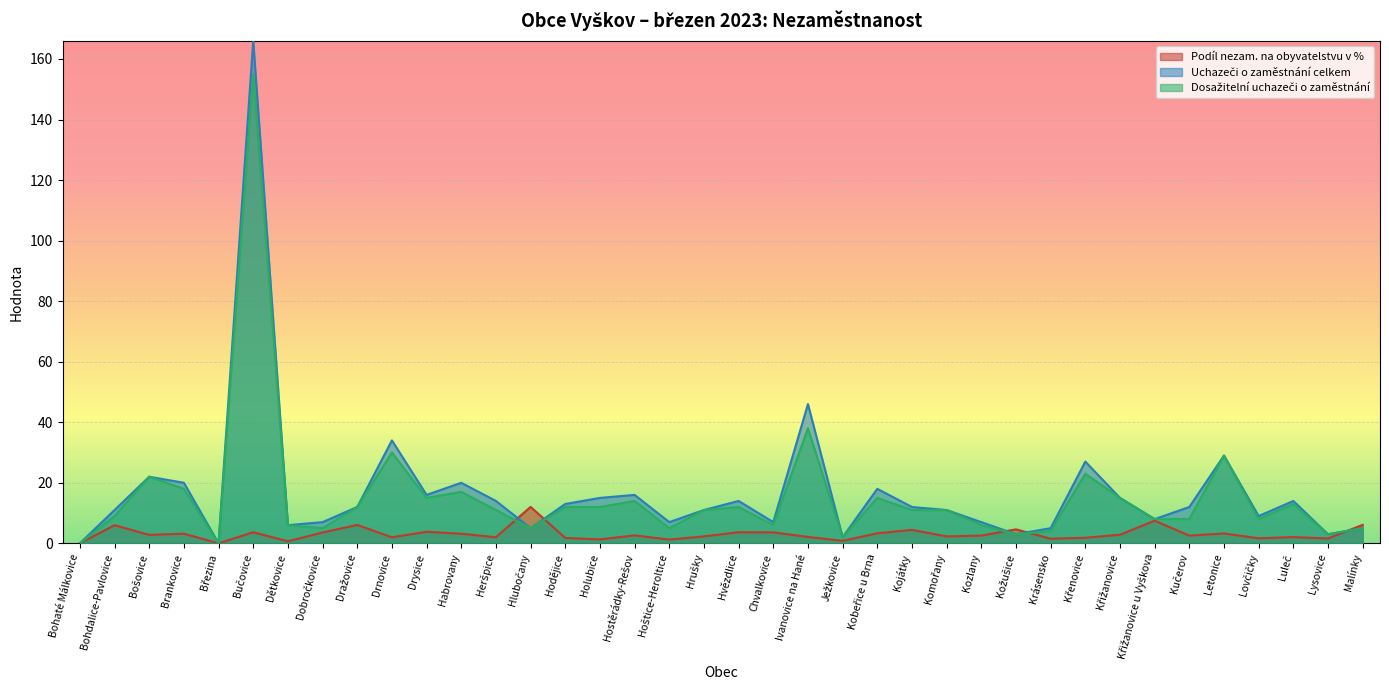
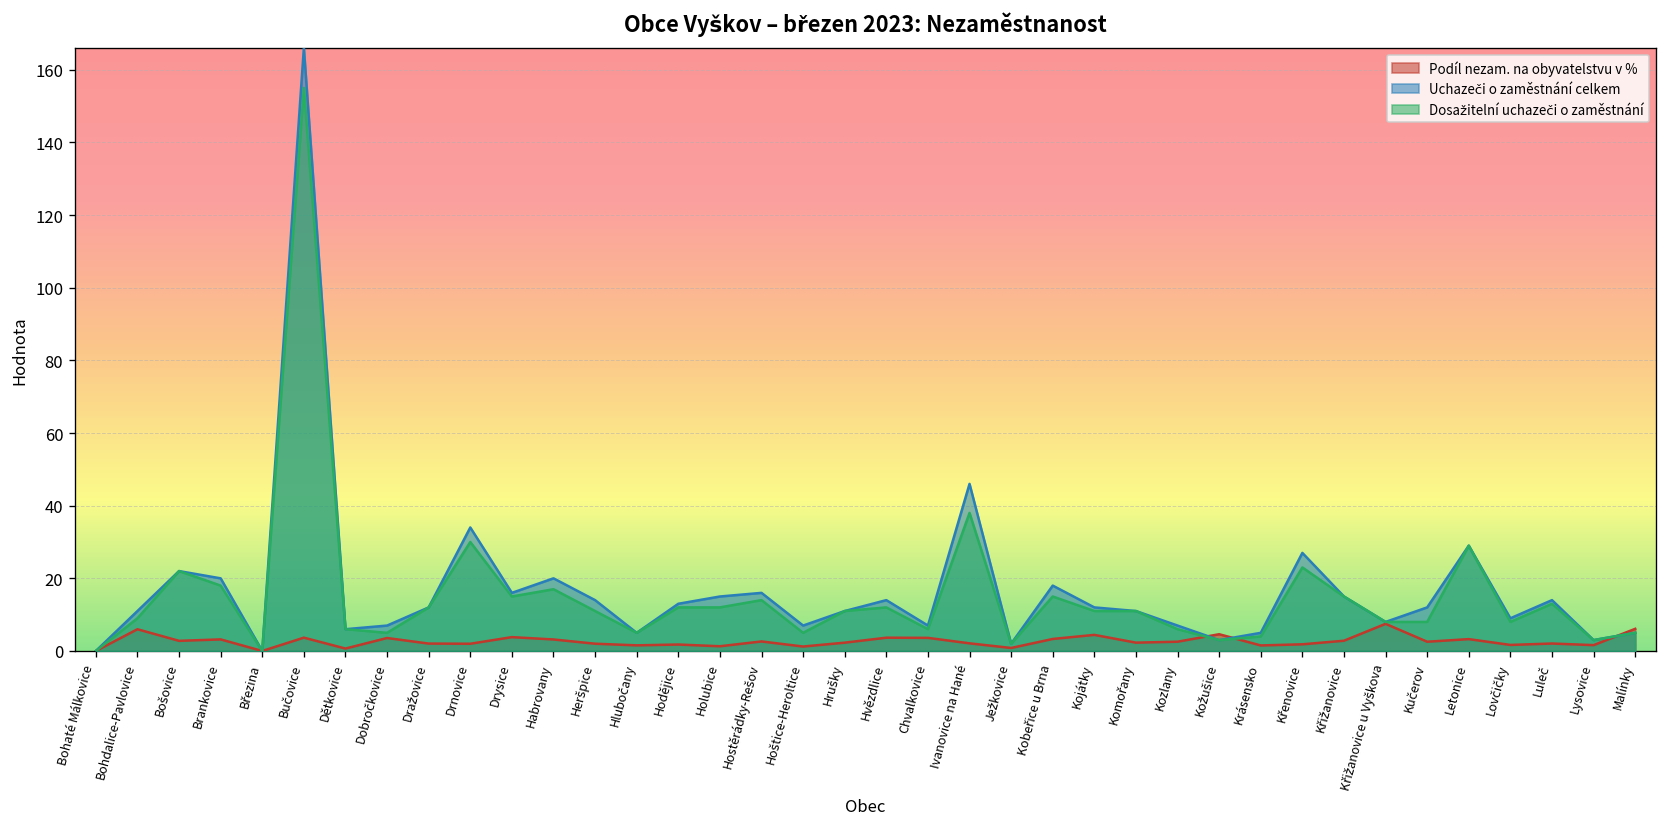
Podíl nezam. na obyvatelstvu v %, Dražovice: 6 -> 2
Podíl nezam. na obyvatelstvu v %, Hlubočany: 12 -> 2
